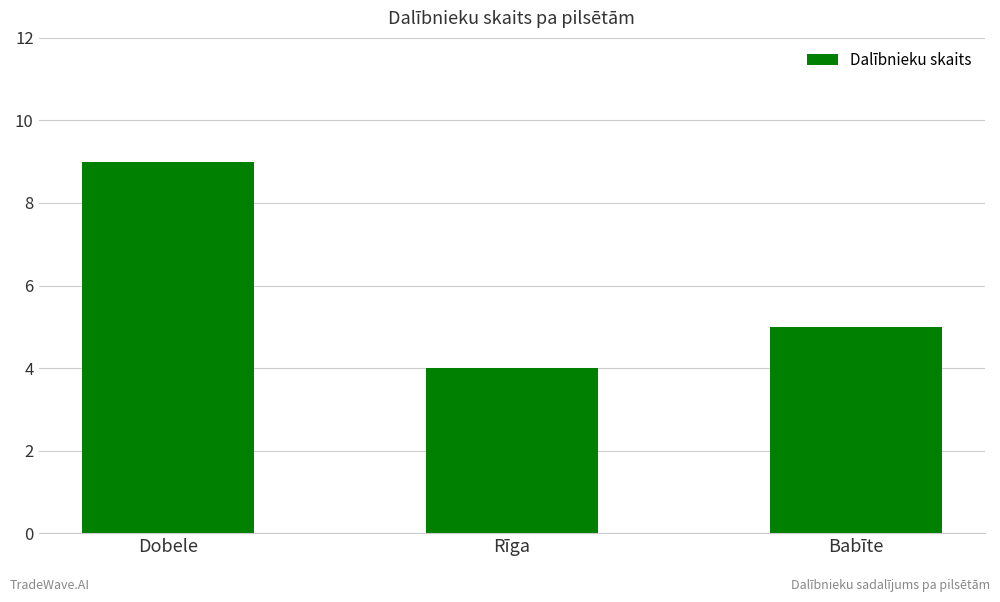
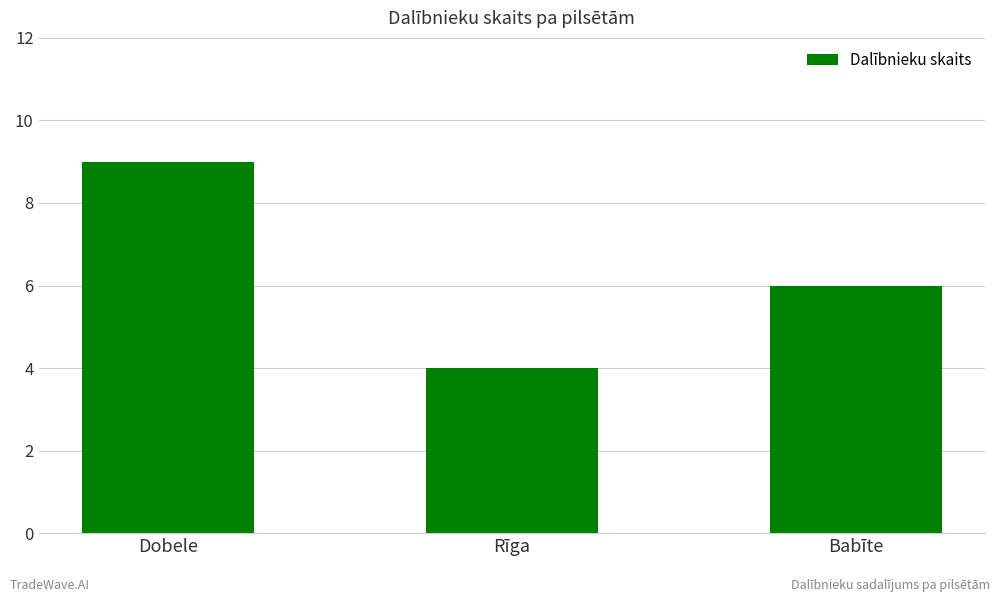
Babīte: 5 -> 6
